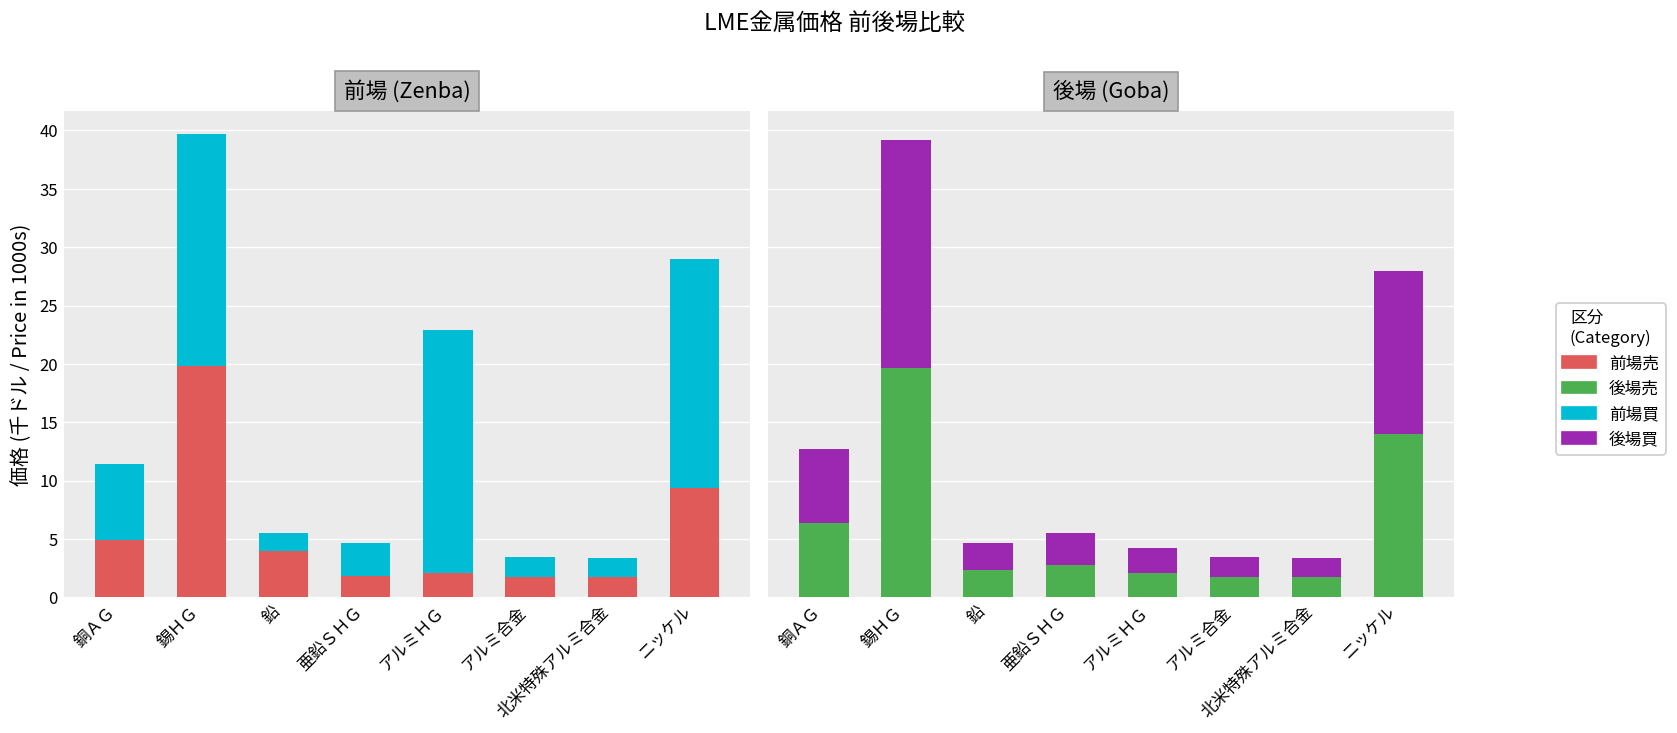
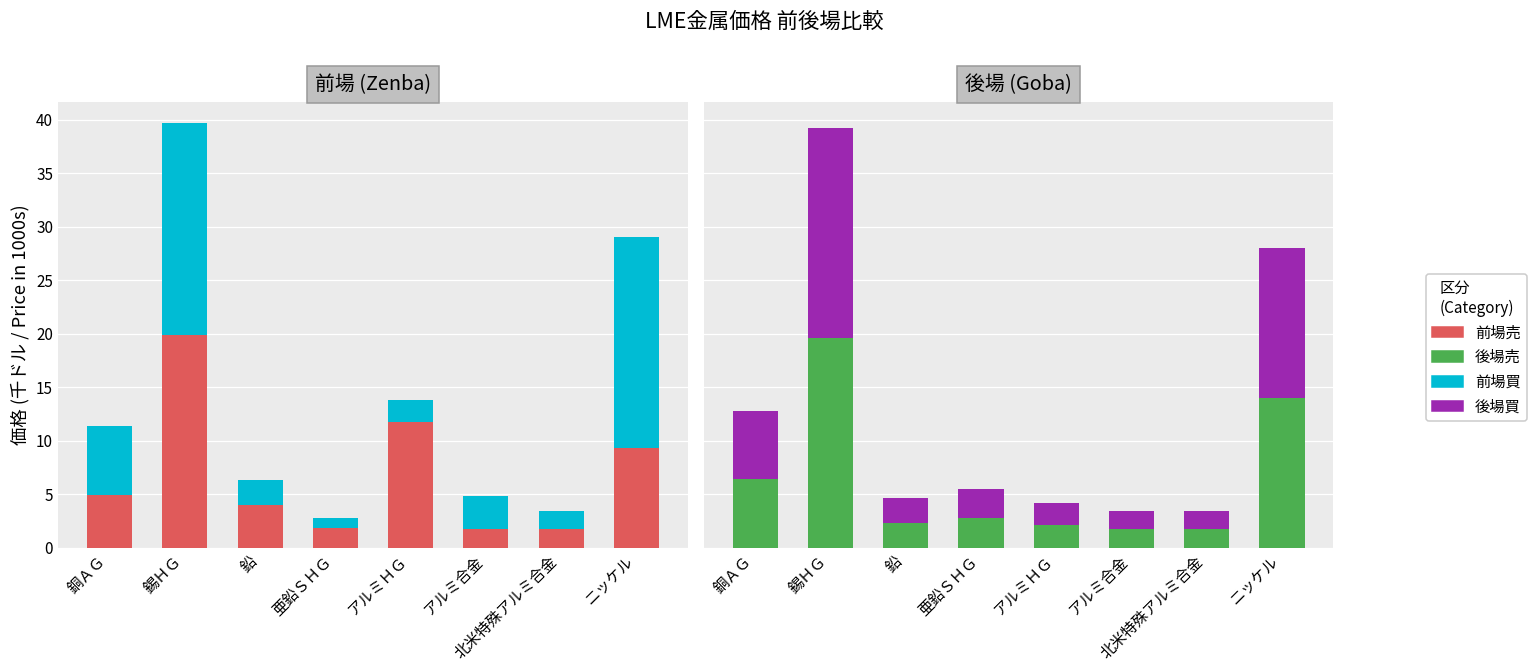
前場 (Zenba), 前場買, 鉛: 1.5 -> 2.4
前場 (Zenba), 前場買, 亜鉛ＳＨＧ: 3 -> 1
前場 (Zenba), 前場売, アルミＨＧ: 2 -> 12
前場 (Zenba), 前場買, アルミＨＧ: 21 -> 2
前場 (Zenba), 前場買, アルミ合金: 2 -> 3
